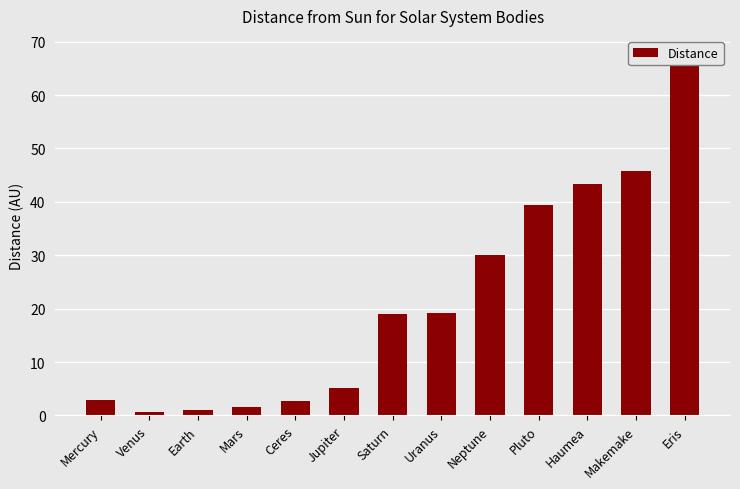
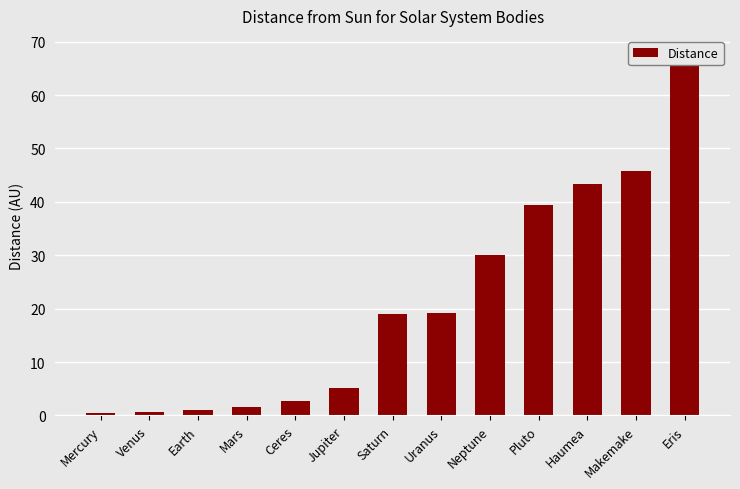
Mercury: 3 -> 0
